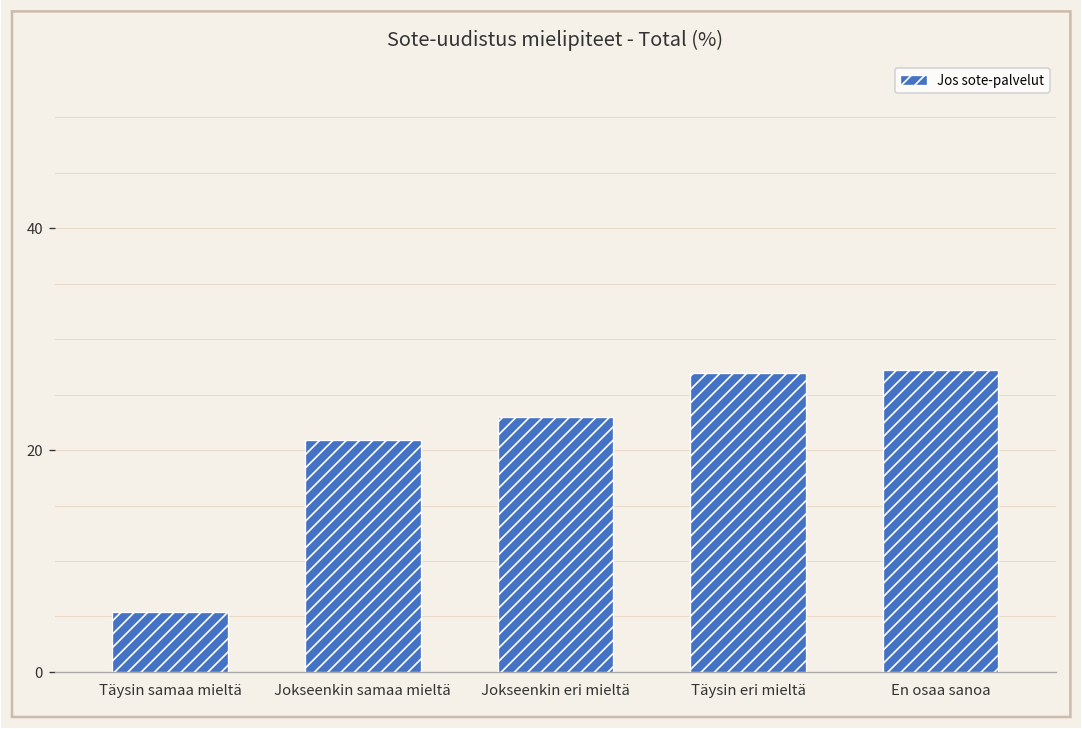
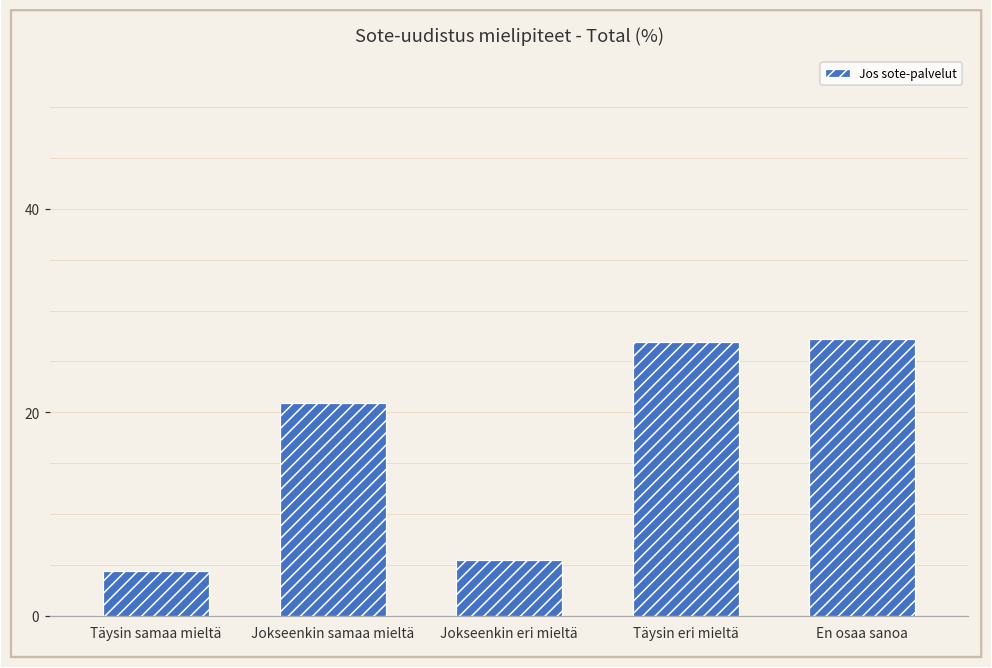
Täysin samaa mieltä: 5 -> 4
Jokseenkin eri mieltä: 23 -> 6
